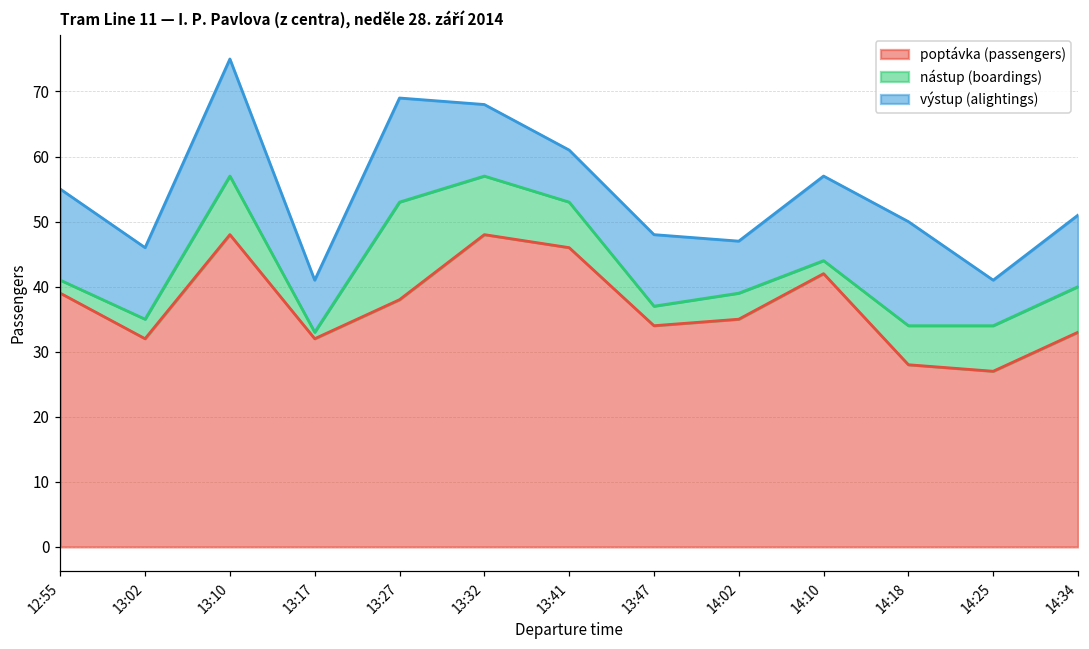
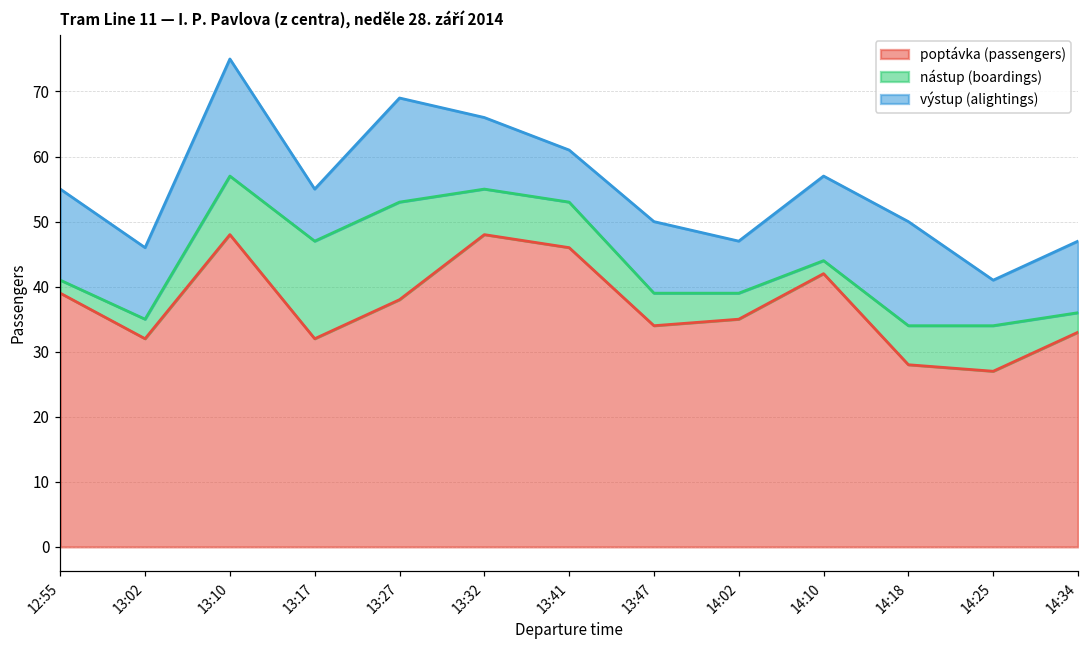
nástup (boardings), 13:17: 1 -> 15
nástup (boardings), 13:32: 9 -> 7
nástup (boardings), 13:47: 3 -> 5
nástup (boardings), 14:34: 7 -> 3
